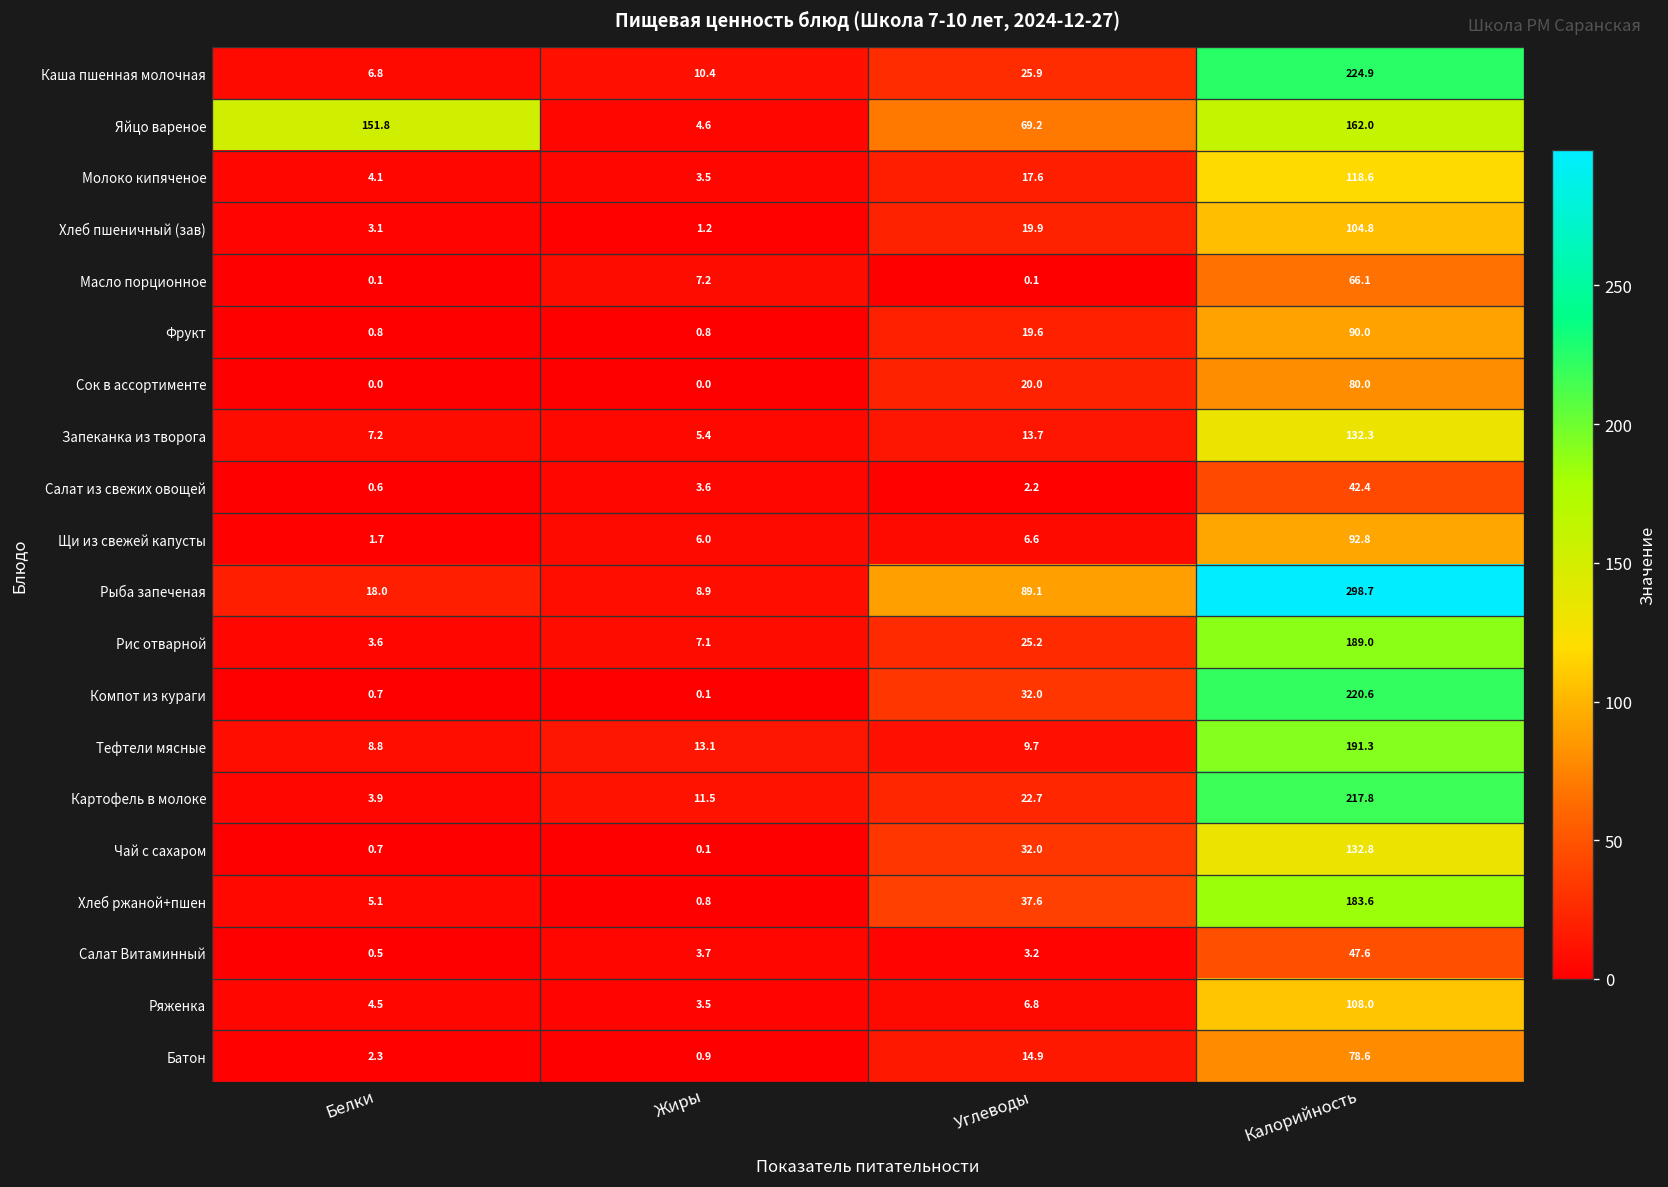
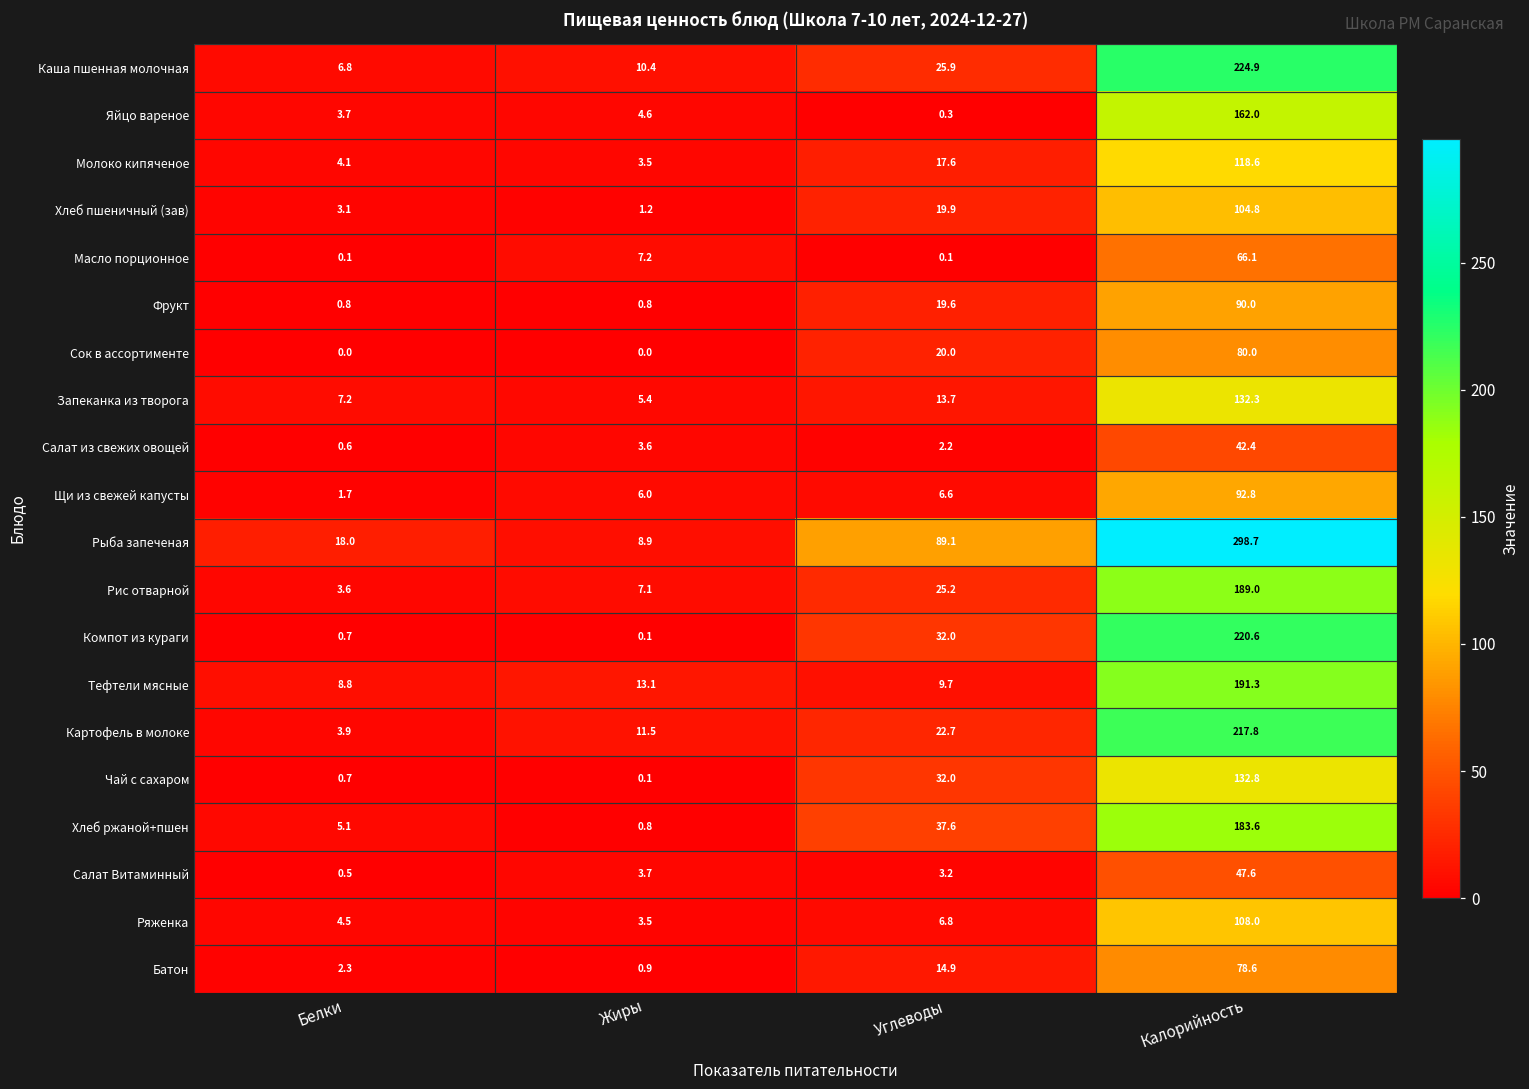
Яйцо вареное, Белки: 151.8 -> 3.7
Яйцо вареное, Углеводы: 69.2 -> 0.3
